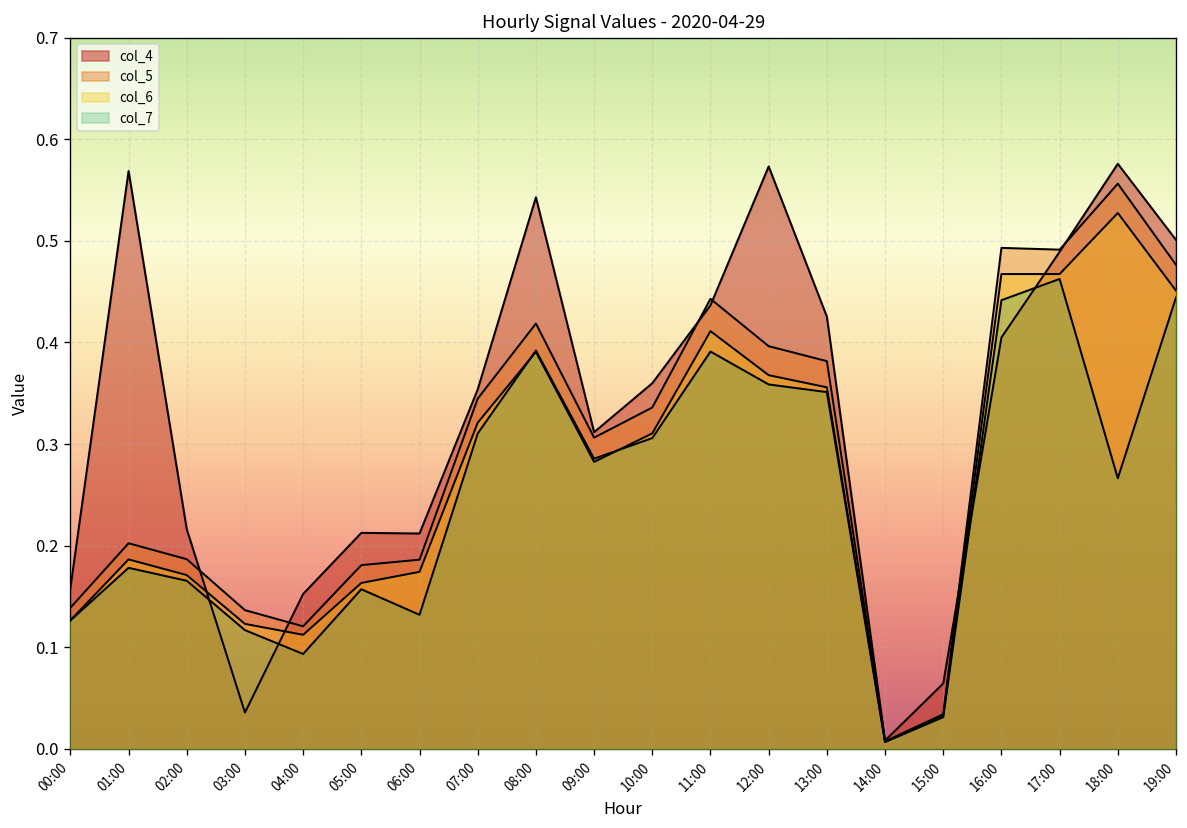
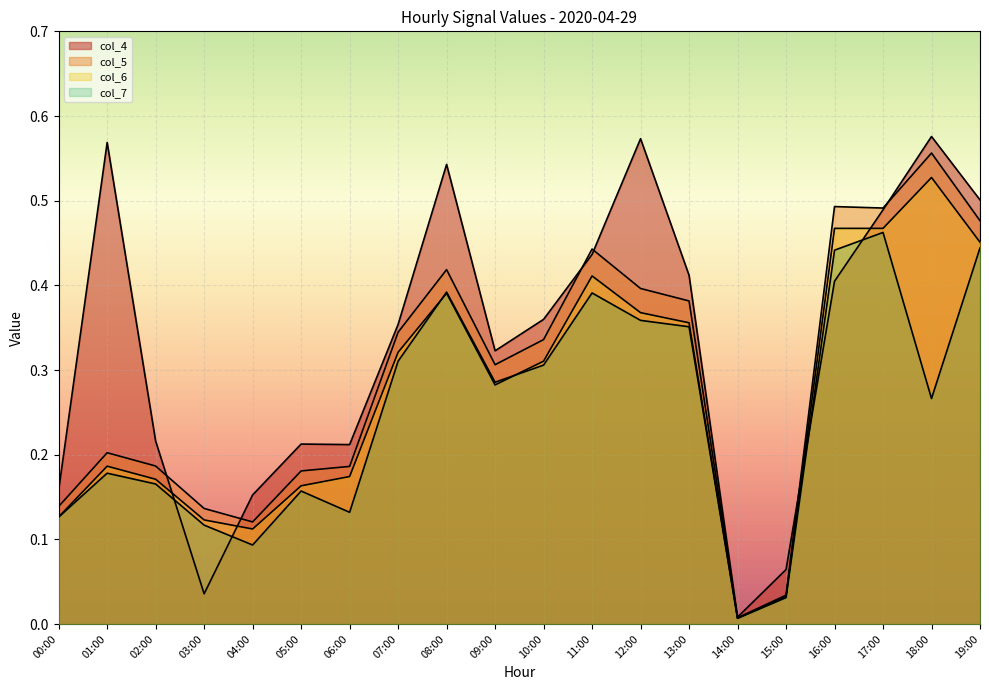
col_4, 09:00: 0.31 -> 0.32
col_4, 13:00: 0.43 -> 0.41
